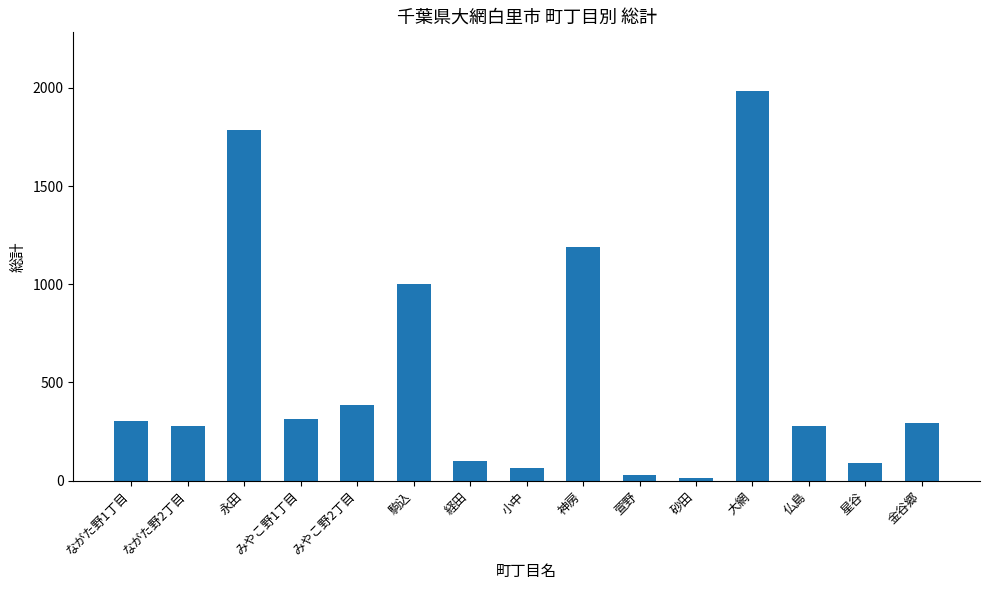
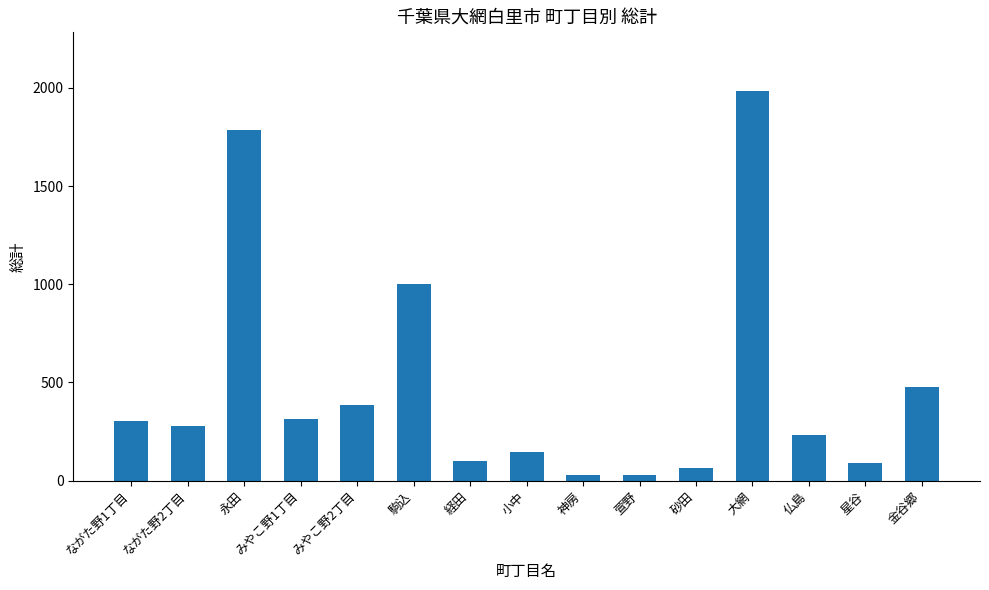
小中: 60 -> 140
神房: 1190 -> 30
砂田: 10 -> 60
仏島: 280 -> 230
金谷郷: 290 -> 480
